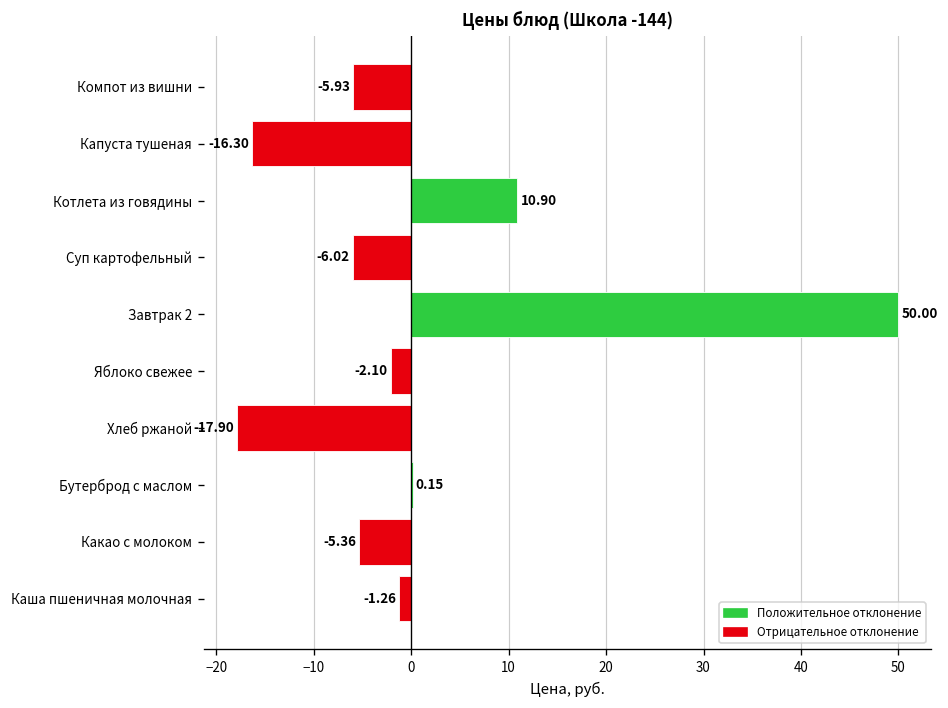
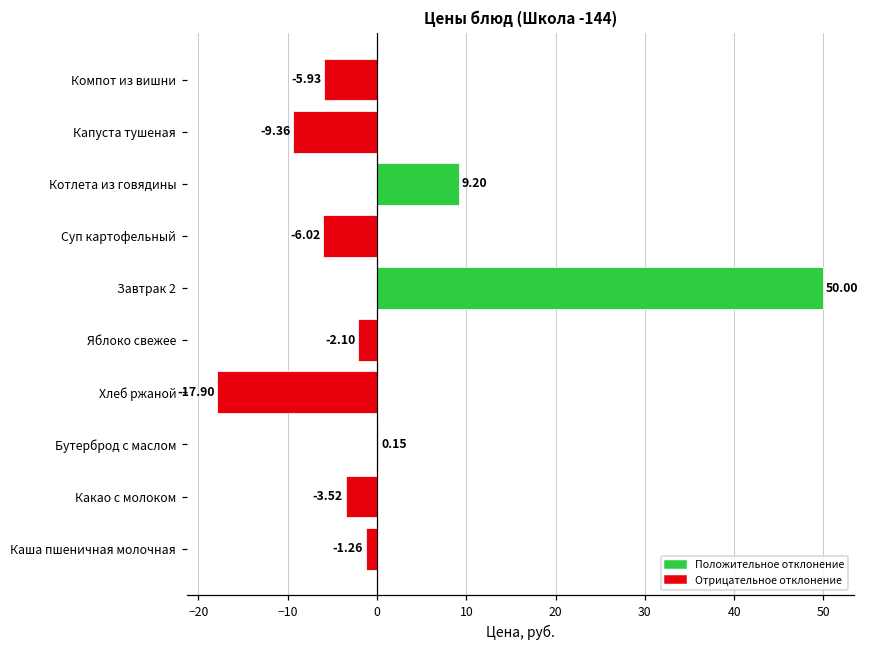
Капуста тушеная: -16.30 -> -9.36
Котлета из говядины: 10.90 -> 9.20
Какао с молоком: -5.36 -> -3.52
